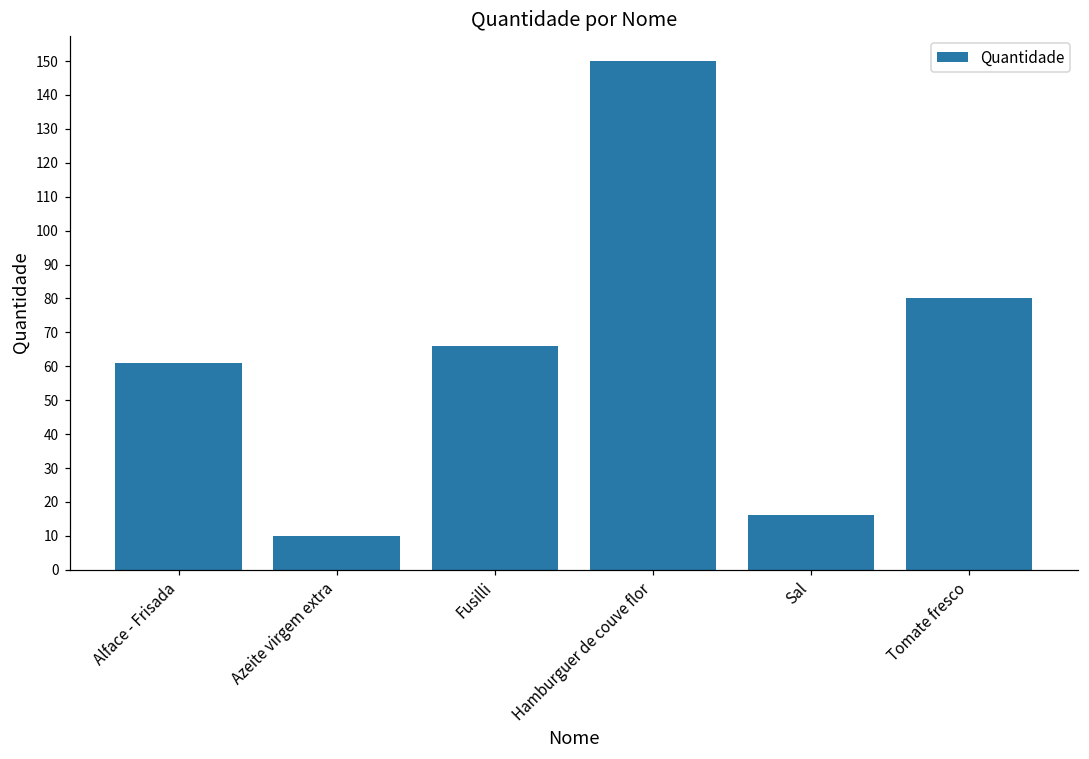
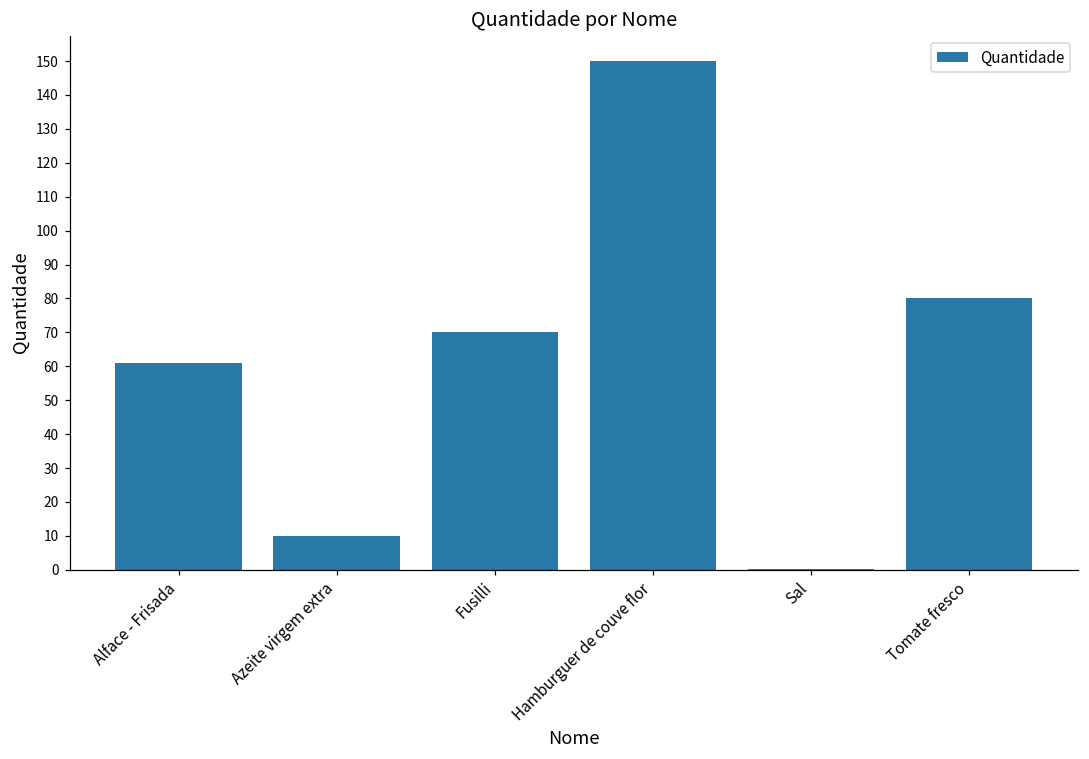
Fusilli: 66 -> 70
Sal: 16 -> 0
